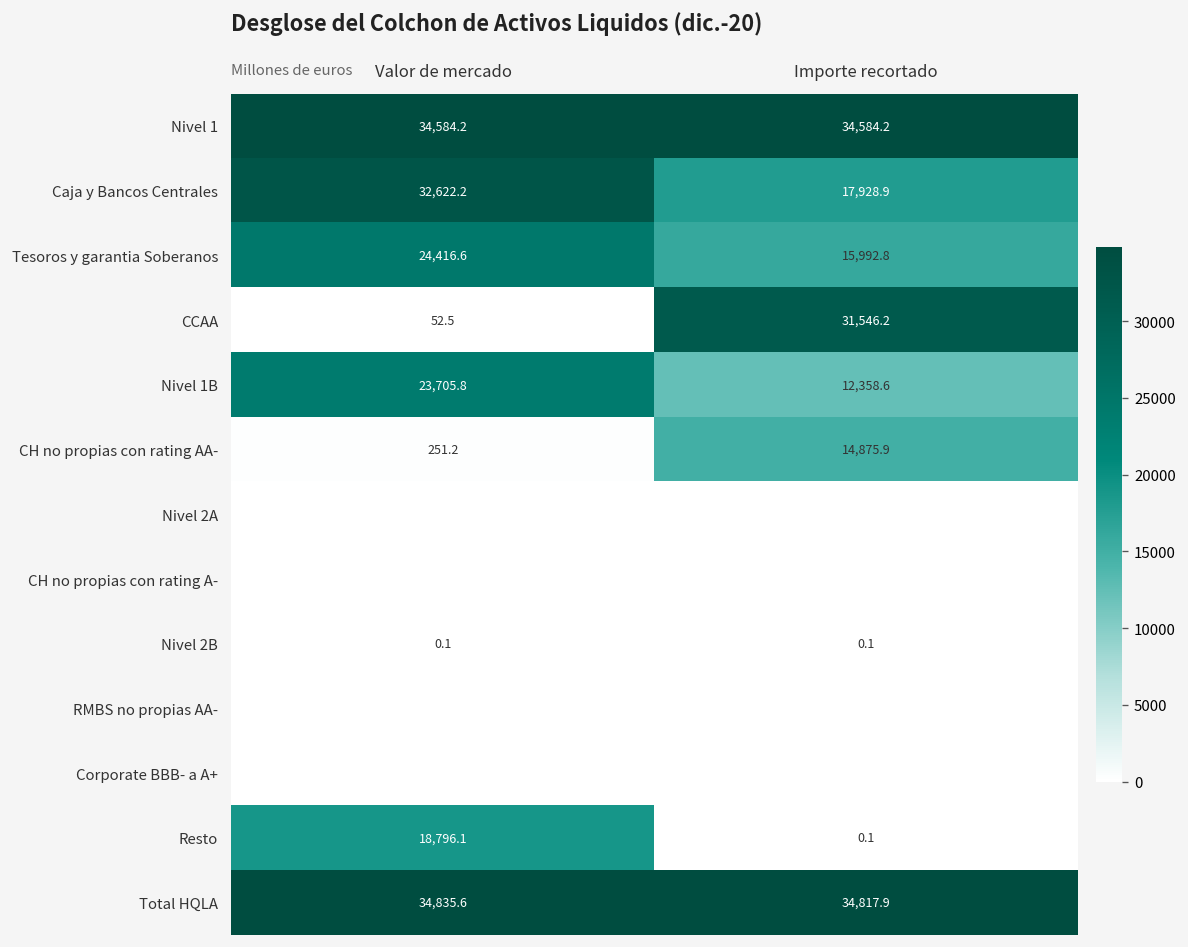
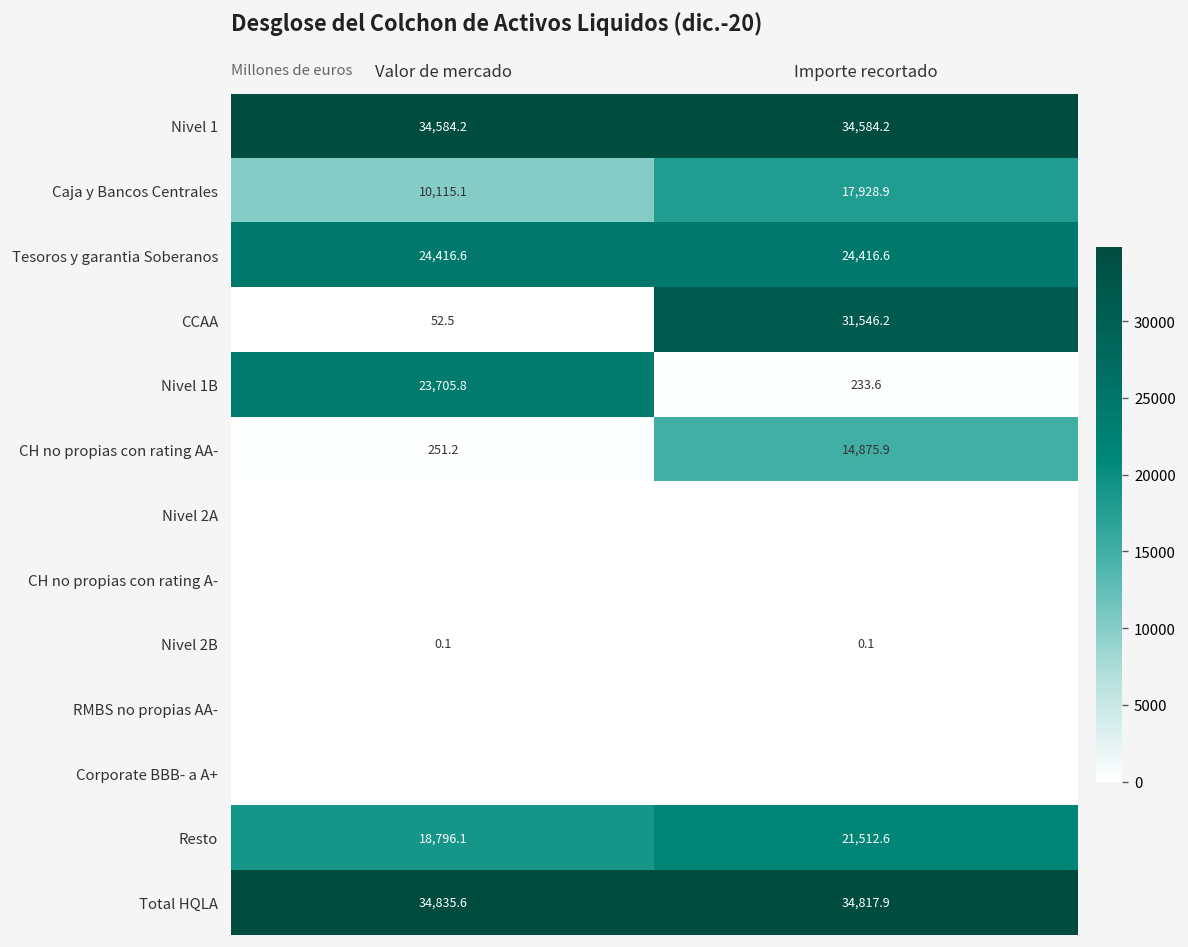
Caja y Bancos Centrales, Valor de mercado: 32,622.2 -> 10,115.1
Tesoros y garantia Soberanos, Importe recortado: 15,992.8 -> 24,416.6
Nivel 1B, Importe recortado: 12,358.6 -> 233.6
Resto, Importe recortado: 0.1 -> 21,512.6
